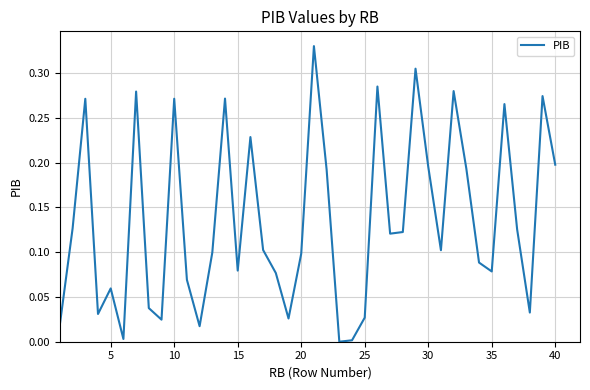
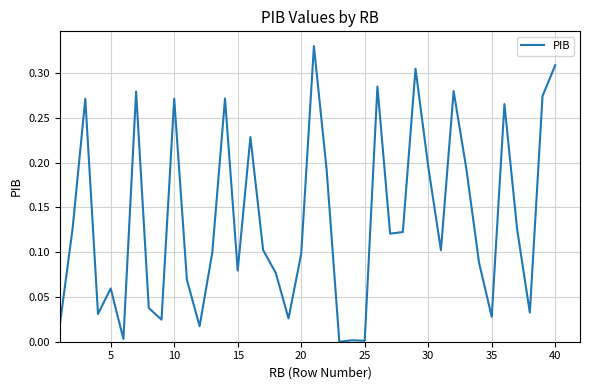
25: 0.03 -> 0.00
35: 0.08 -> 0.03
40: 0.20 -> 0.31
